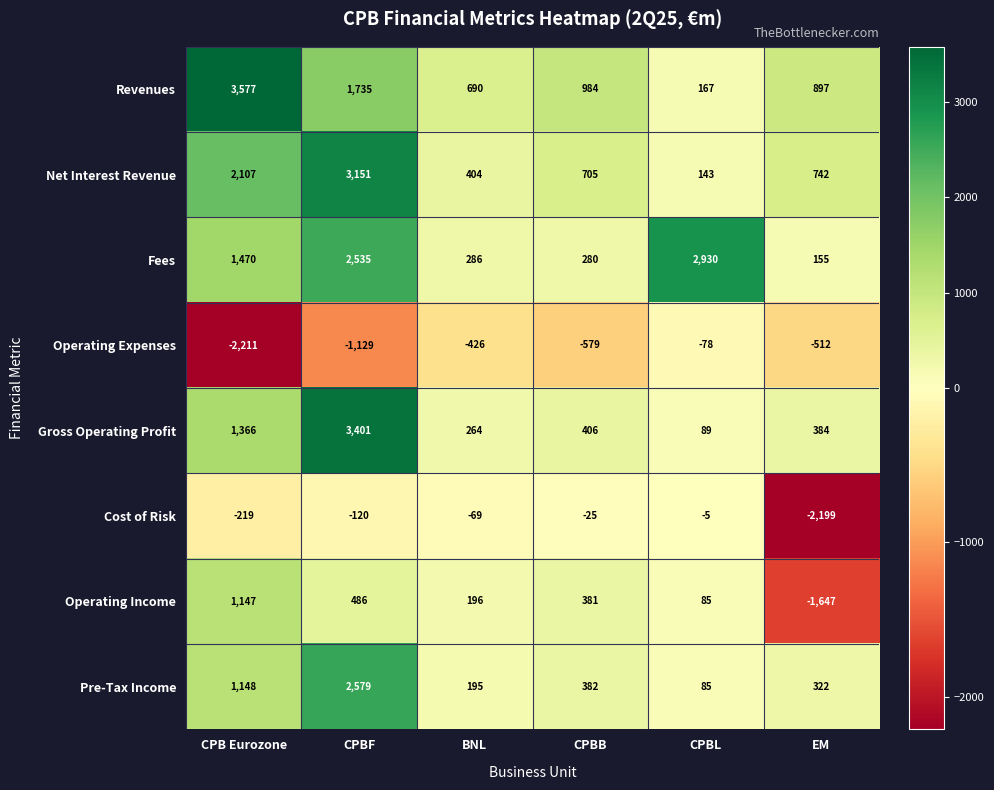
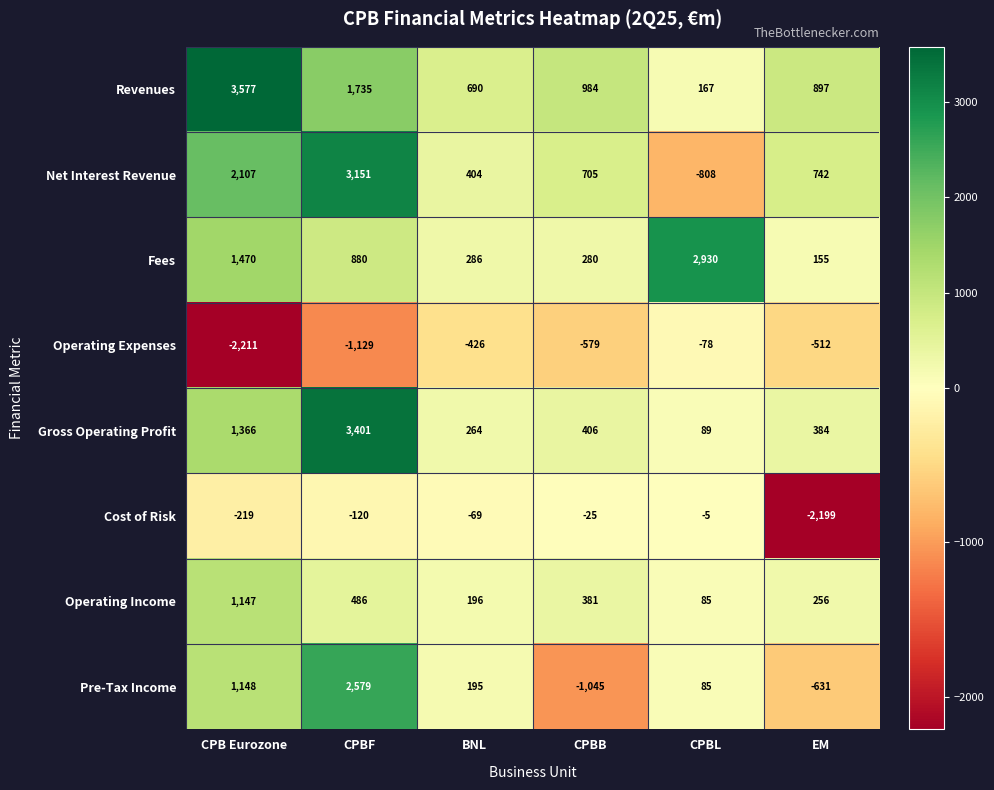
Net Interest Revenue, CPBL: 143 -> -808
Fees, CPBF: 2,535 -> 880
Operating Income, EM: -1,647 -> 256
Pre-Tax Income, CPBB: 382 -> -1,045
Pre-Tax Income, EM: 322 -> -631
